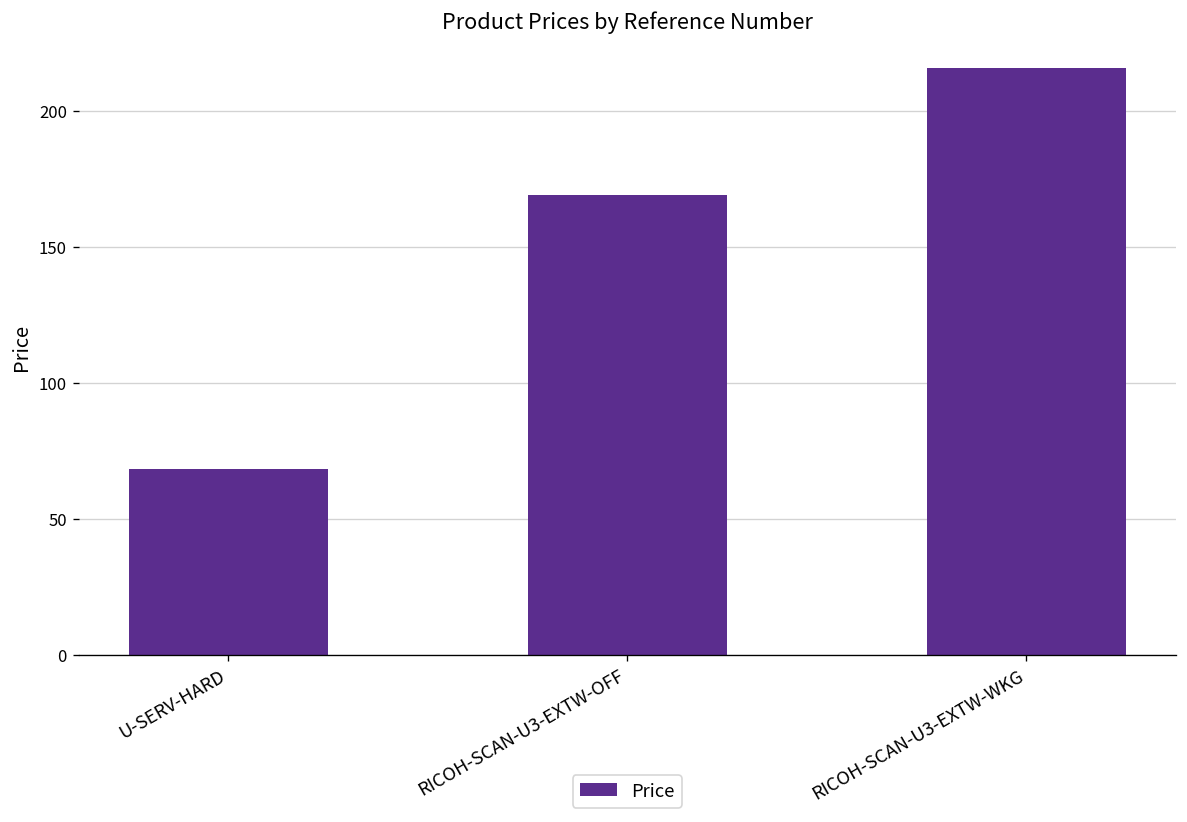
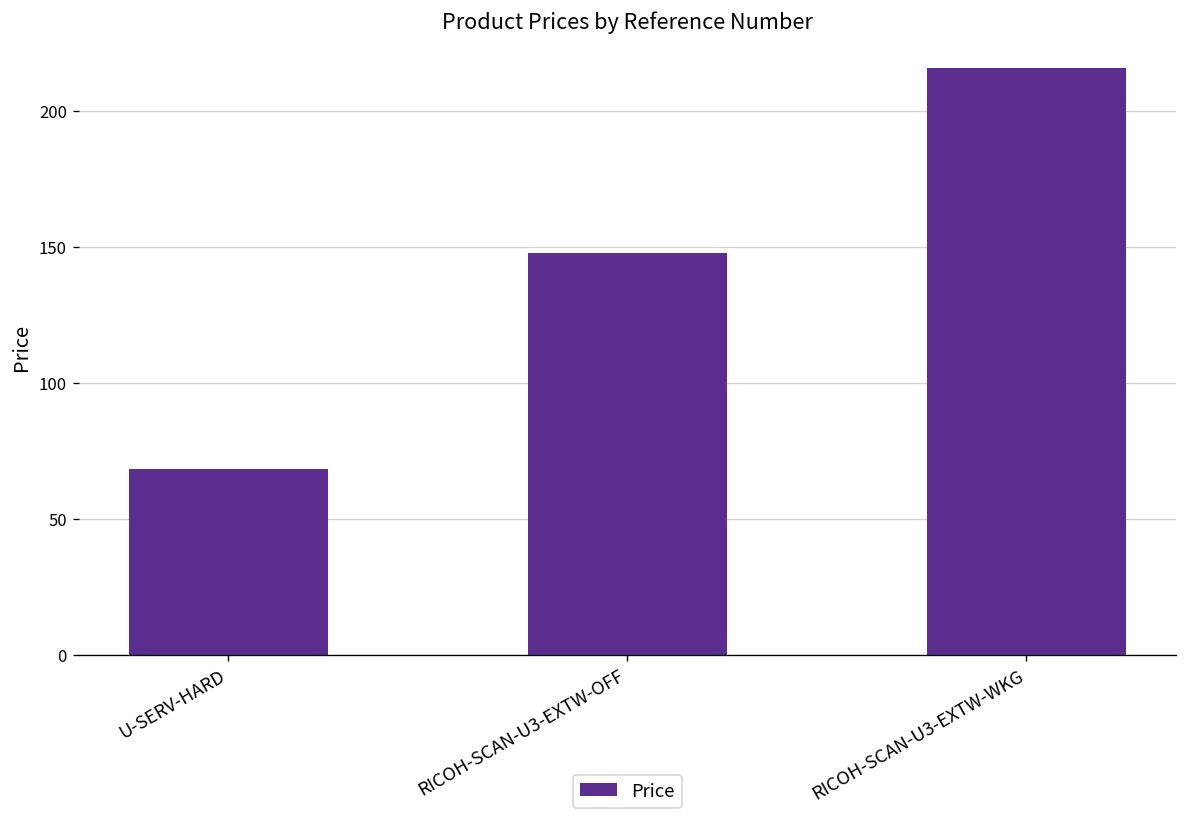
RICOH-SCAN-U3-EXTW-OFF: 169 -> 148
